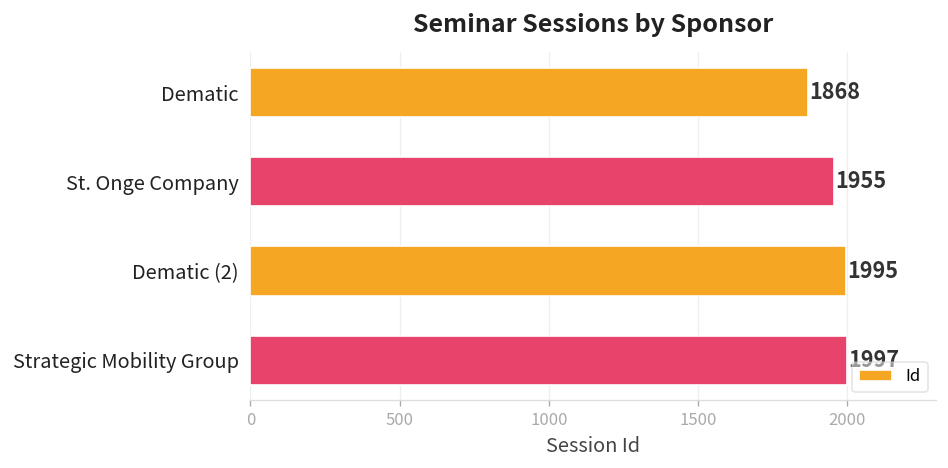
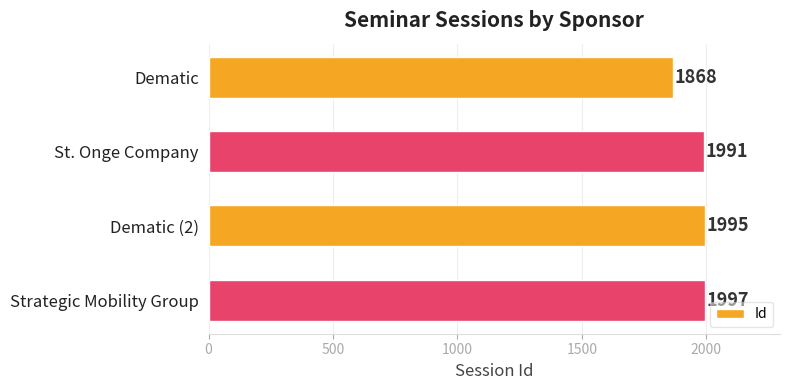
St. Onge Company: 1955 -> 1991
